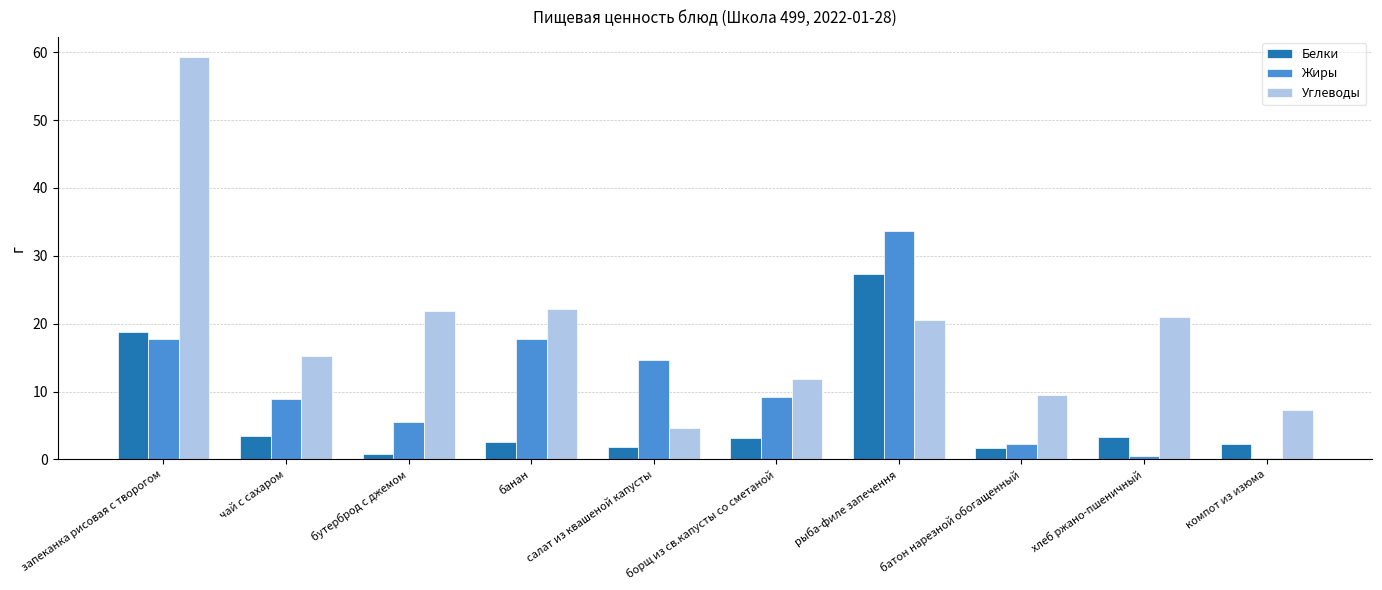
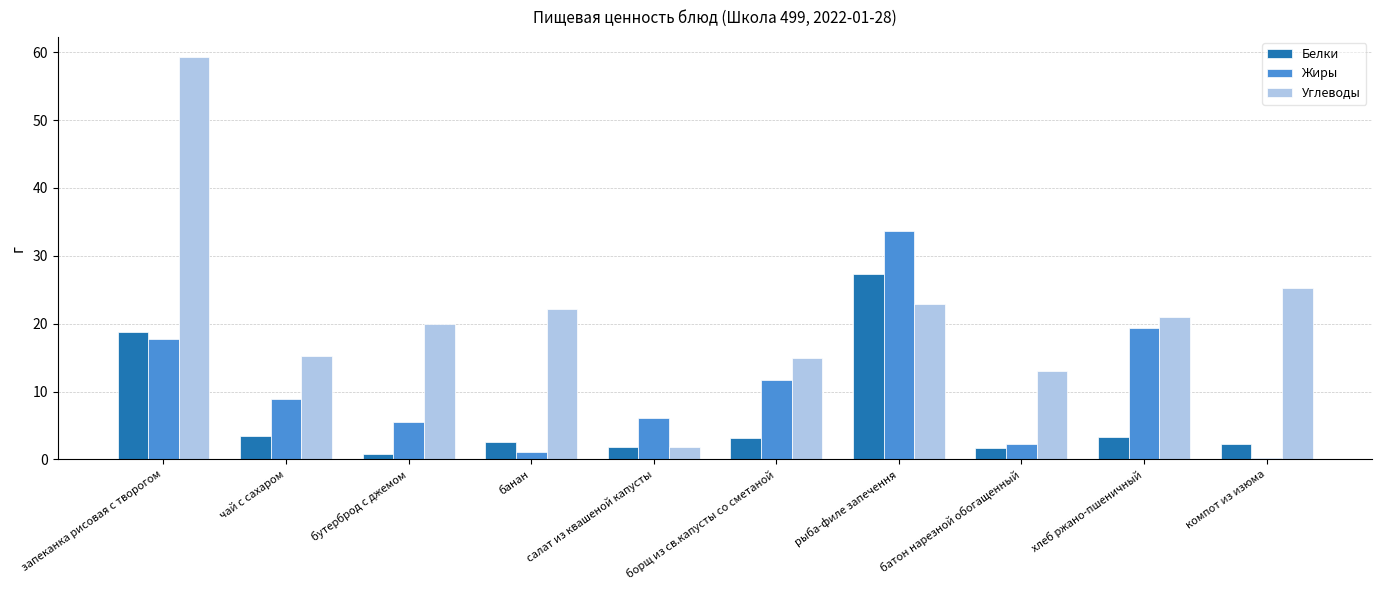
Углеводы, бутерброд с джемом: 22 -> 20
Жиры, банан: 18 -> 1
Жиры, салат из квашеной капусты: 15 -> 6
Углеводы, салат из квашеной капусты: 5 -> 2
Жиры, борщ из св.капусты со сметаной: 9 -> 12
Углеводы, борщ из св.капусты со сметаной: 12 -> 15
Углеводы, рыба-филе запечення: 21 -> 23
Углеводы, батон нарезной обогащенный: 10 -> 13
Жиры, хлеб ржано-пшеничный: 1 -> 19
Углеводы, компот из изюма: 7 -> 25
